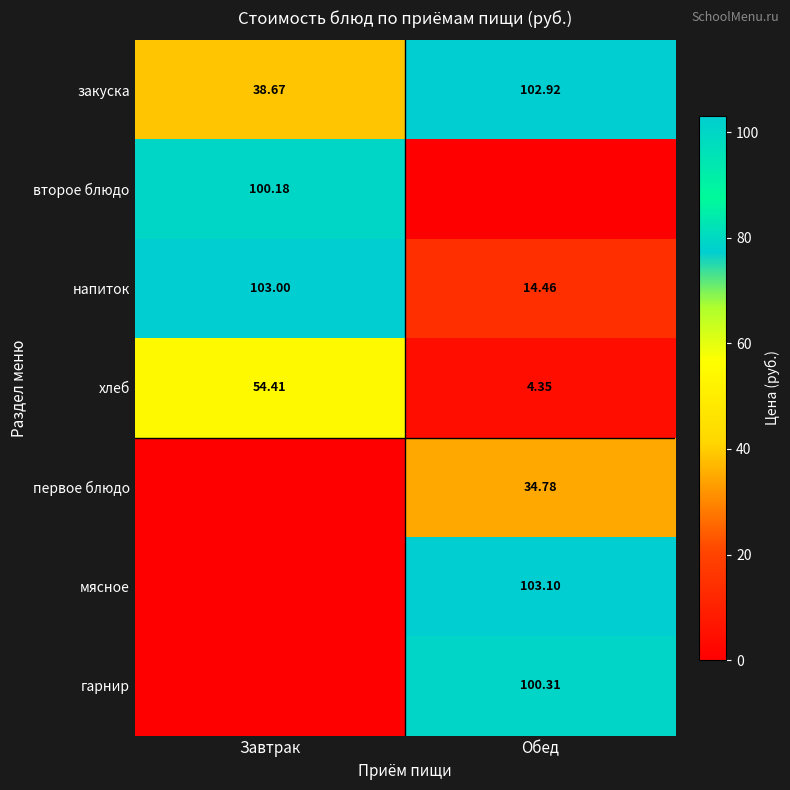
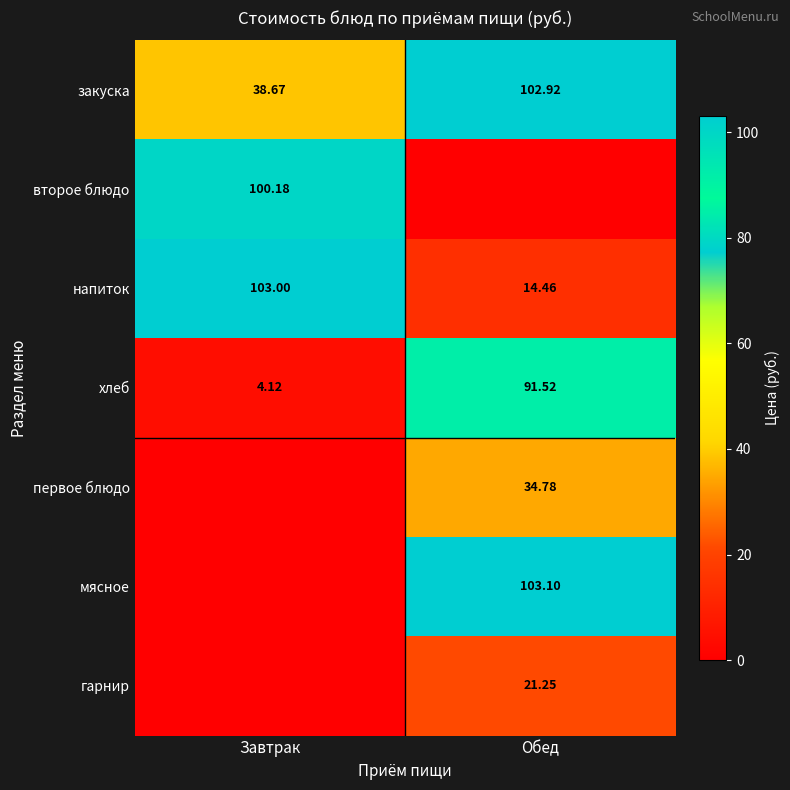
хлеб, Завтрак: 54.41 -> 4.12
хлеб, Обед: 4.35 -> 91.52
гарнир, Обед: 100.31 -> 21.25
